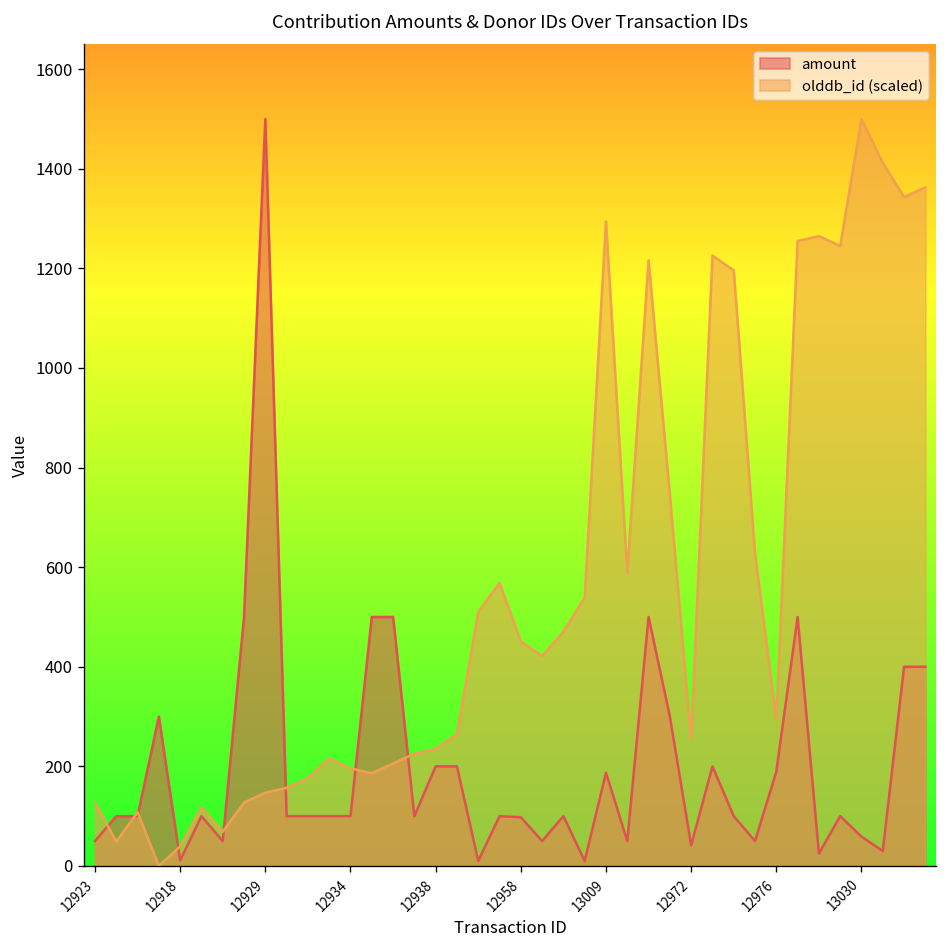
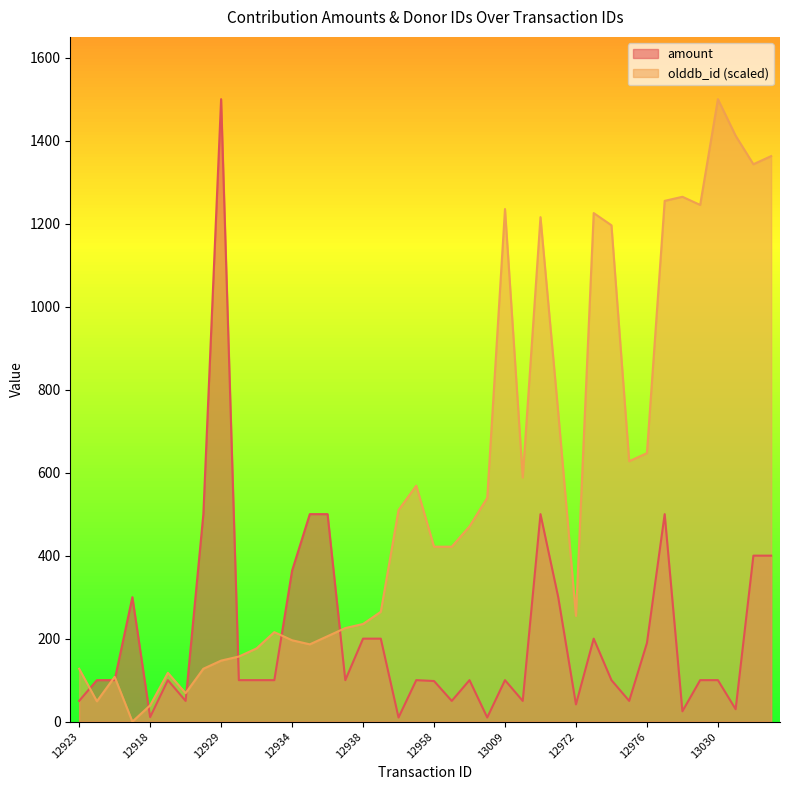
amount, 12934: 100 -> 360
olddb_id (scaled), 12958: 450 -> 420
amount, 13009: 190 -> 100
olddb_id (scaled), 13009: 1290 -> 1240
olddb_id (scaled), 12976: 290 -> 650
amount, 13030: 60 -> 100
